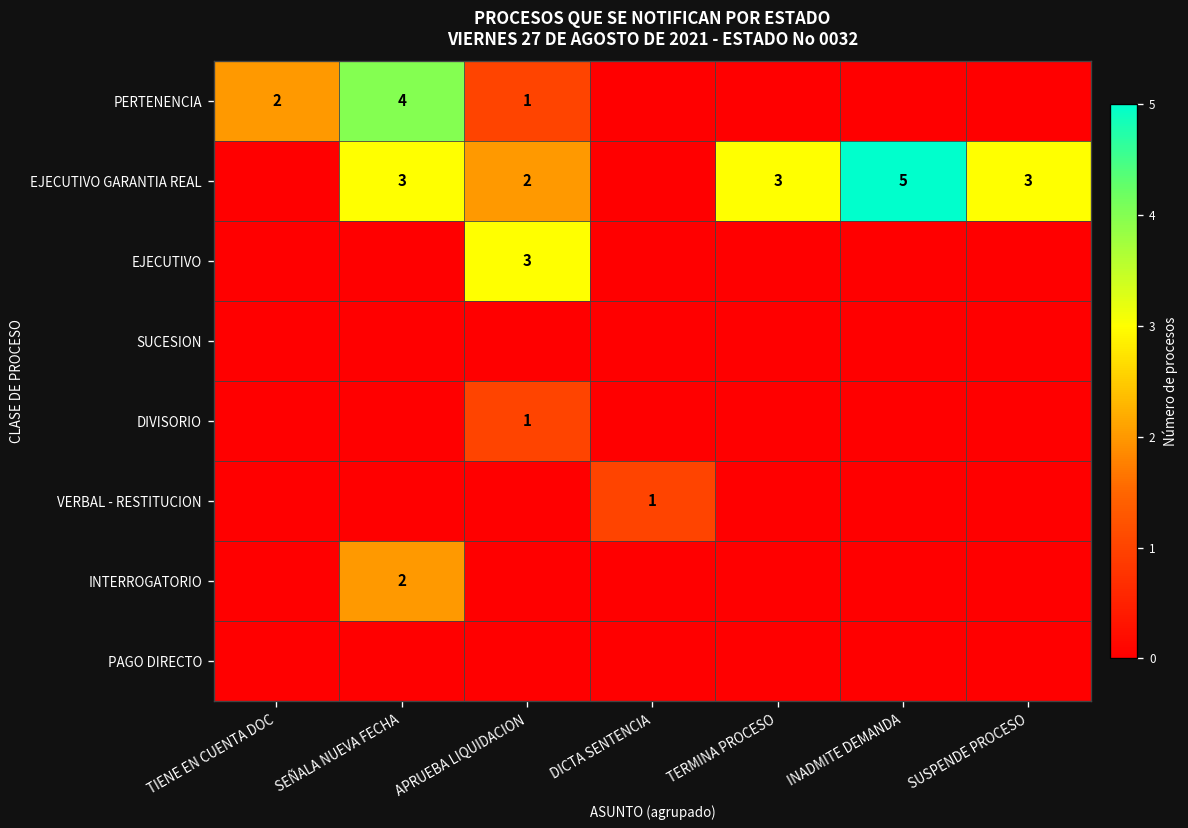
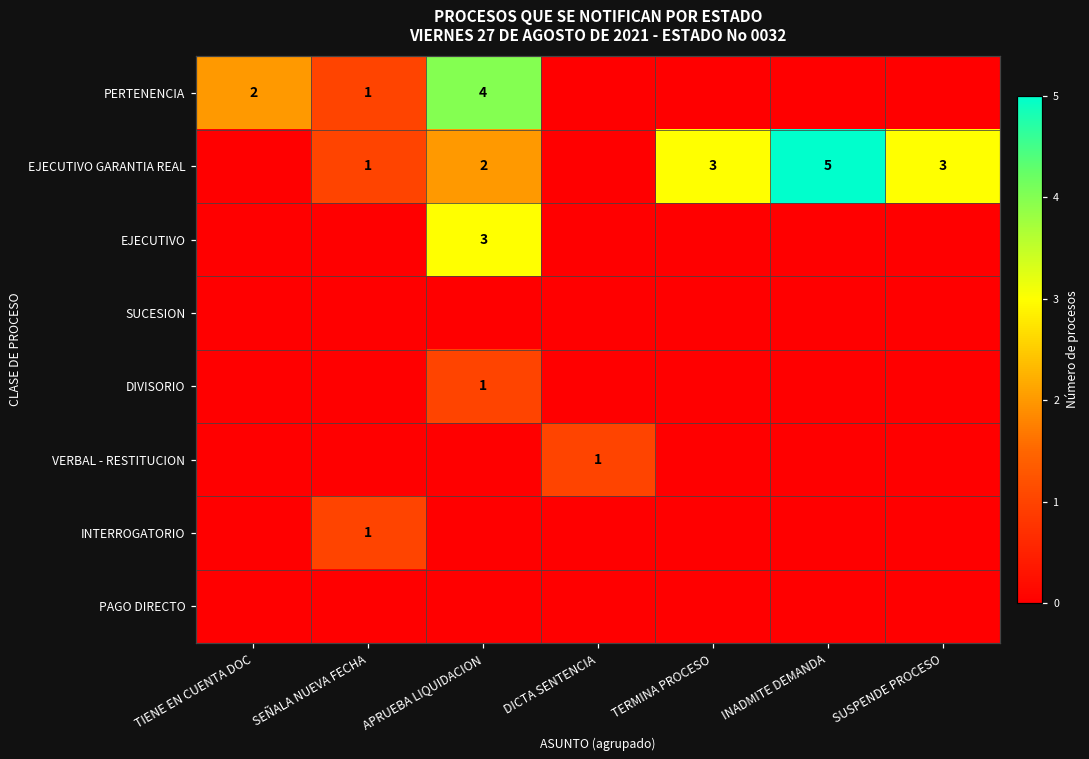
PERTENENCIA, SEÑALA NUEVA FECHA: 4 -> 1
PERTENENCIA, APRUEBA LIQUIDACION: 1 -> 4
EJECUTIVO GARANTIA REAL, SEÑALA NUEVA FECHA: 3 -> 1
INTERROGATORIO, SEÑALA NUEVA FECHA: 2 -> 1
